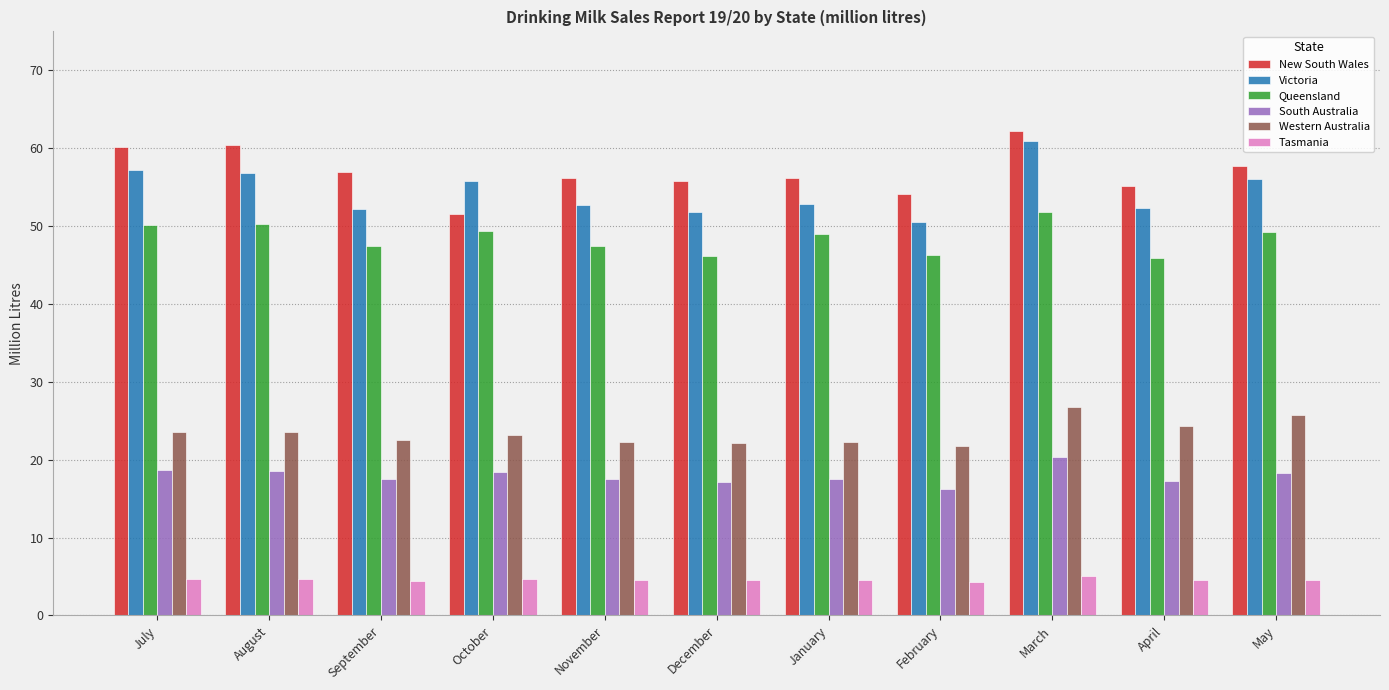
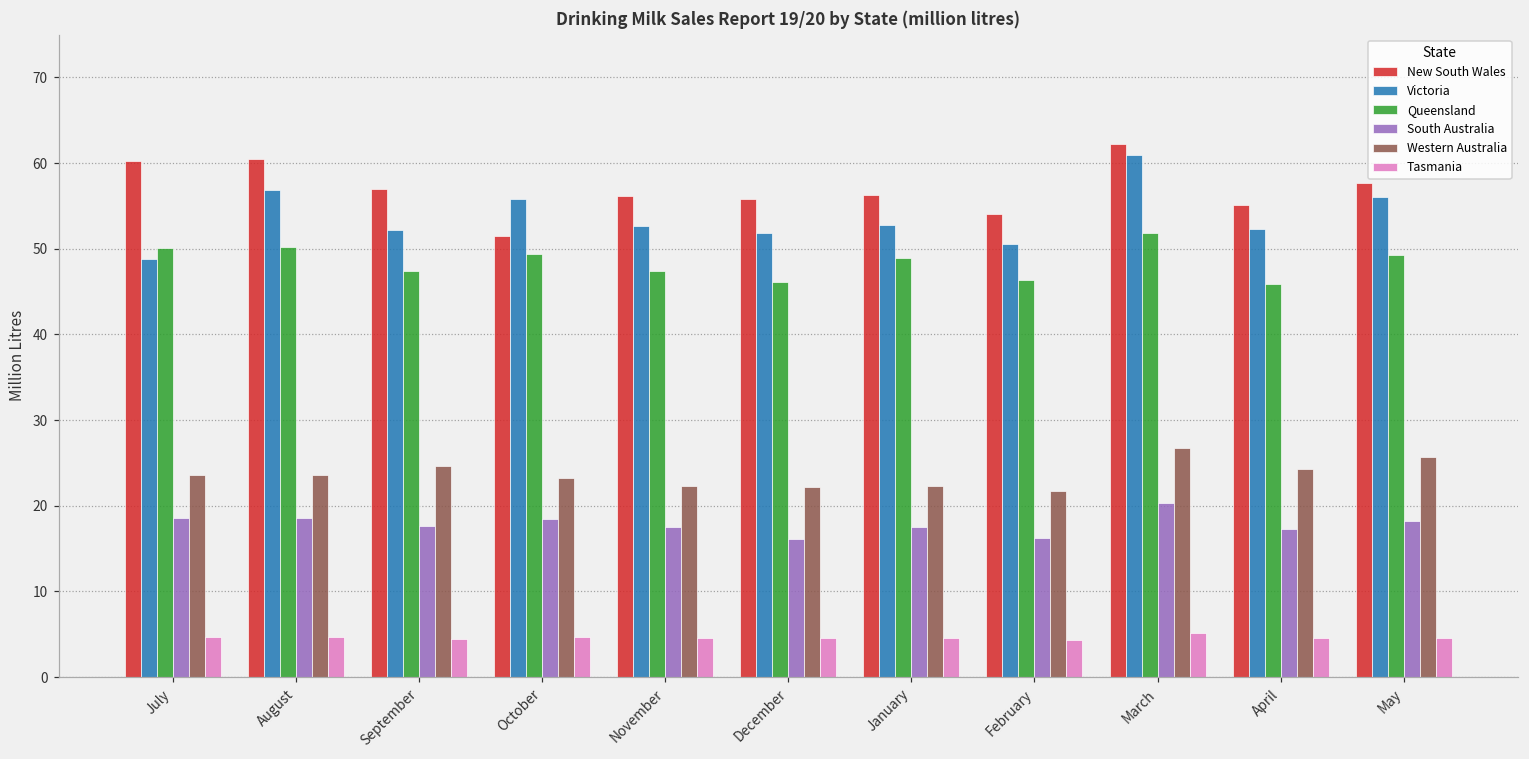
Victoria, July: 57 -> 49
Western Australia, September: 23 -> 25
South Australia, December: 17 -> 16
